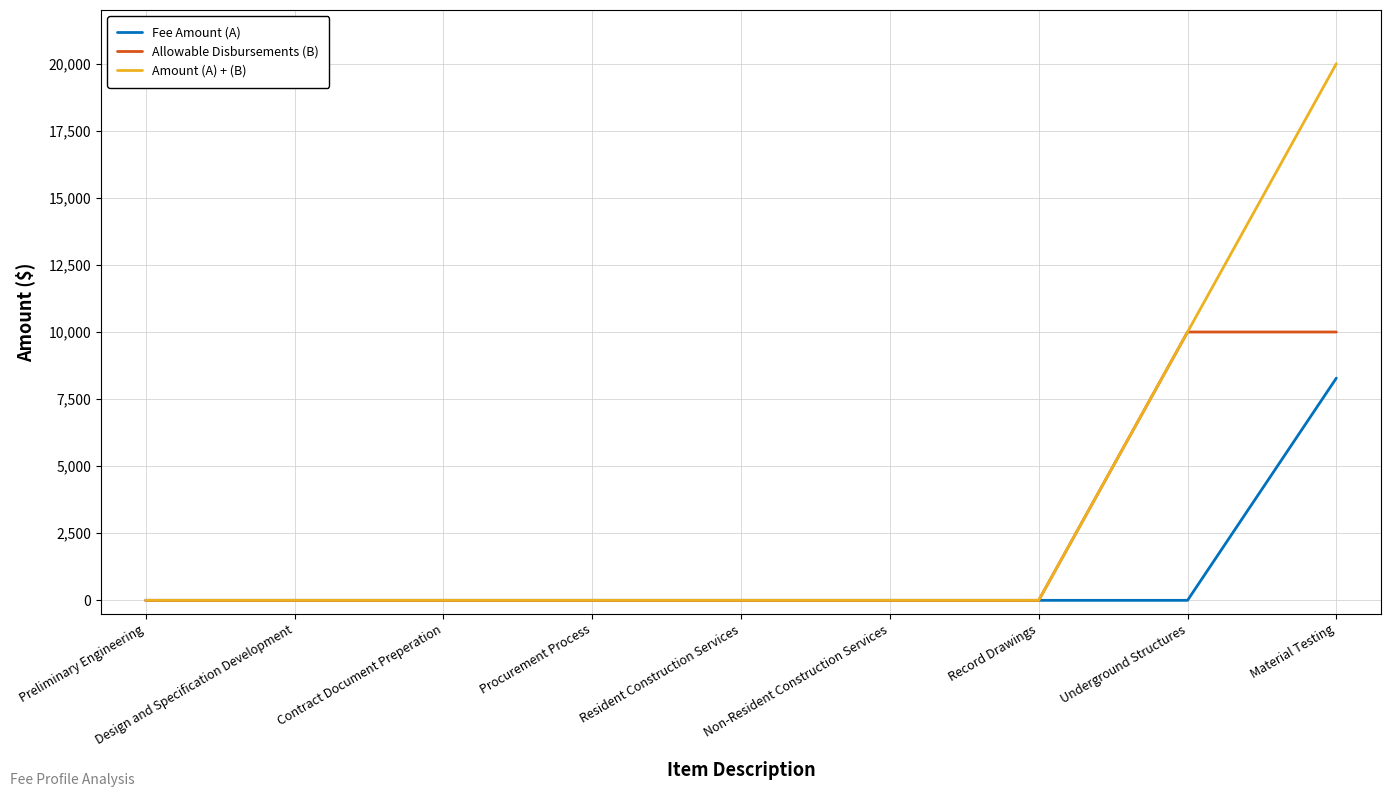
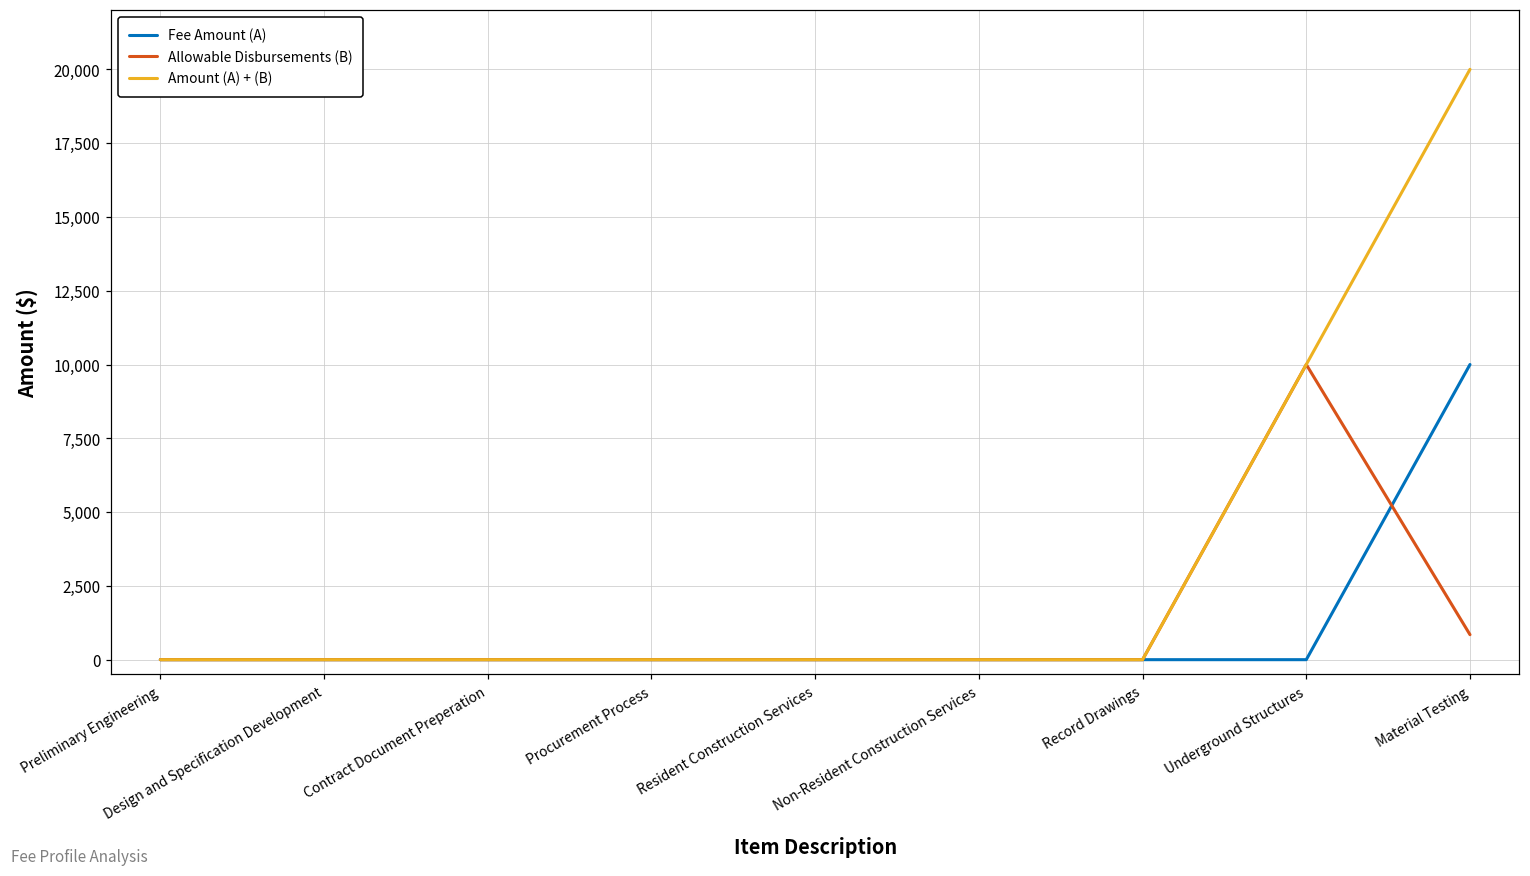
Fee Amount (A), Material Testing: 8,300 -> 10,000
Allowable Disbursements (B), Material Testing: 10,000 -> 800
